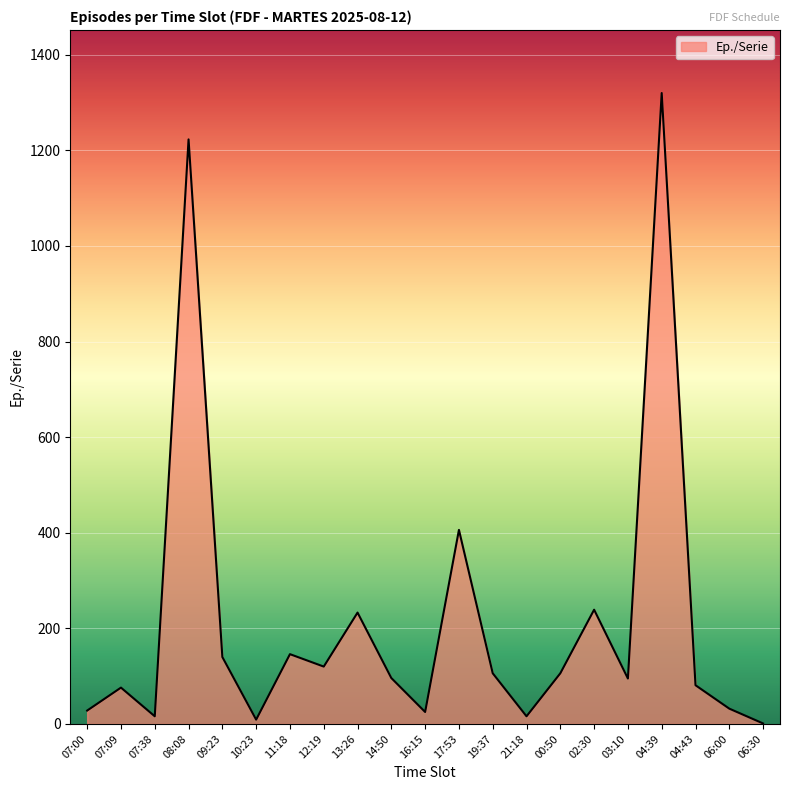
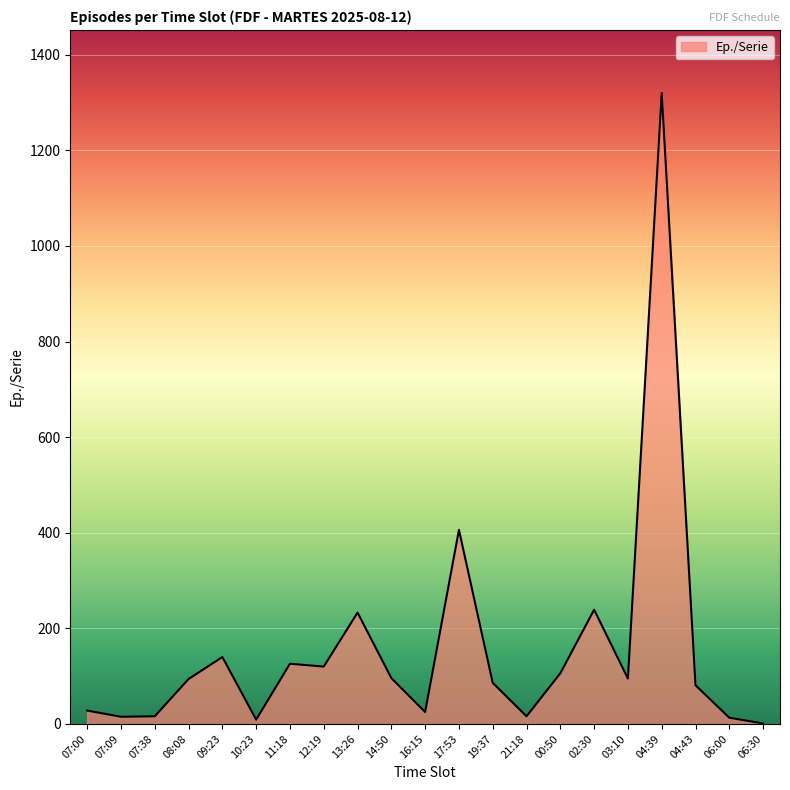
07:09: 80 -> 20
08:08: 1220 -> 90
11:18: 150 -> 130
19:37: 110 -> 90
06:00: 30 -> 10
